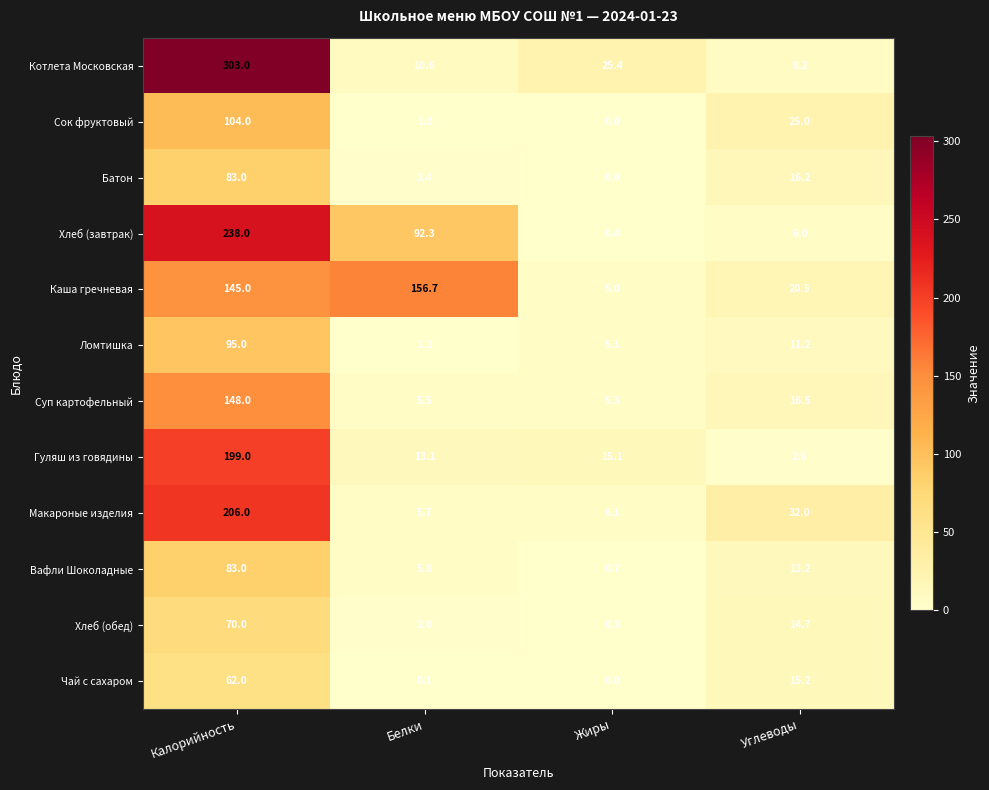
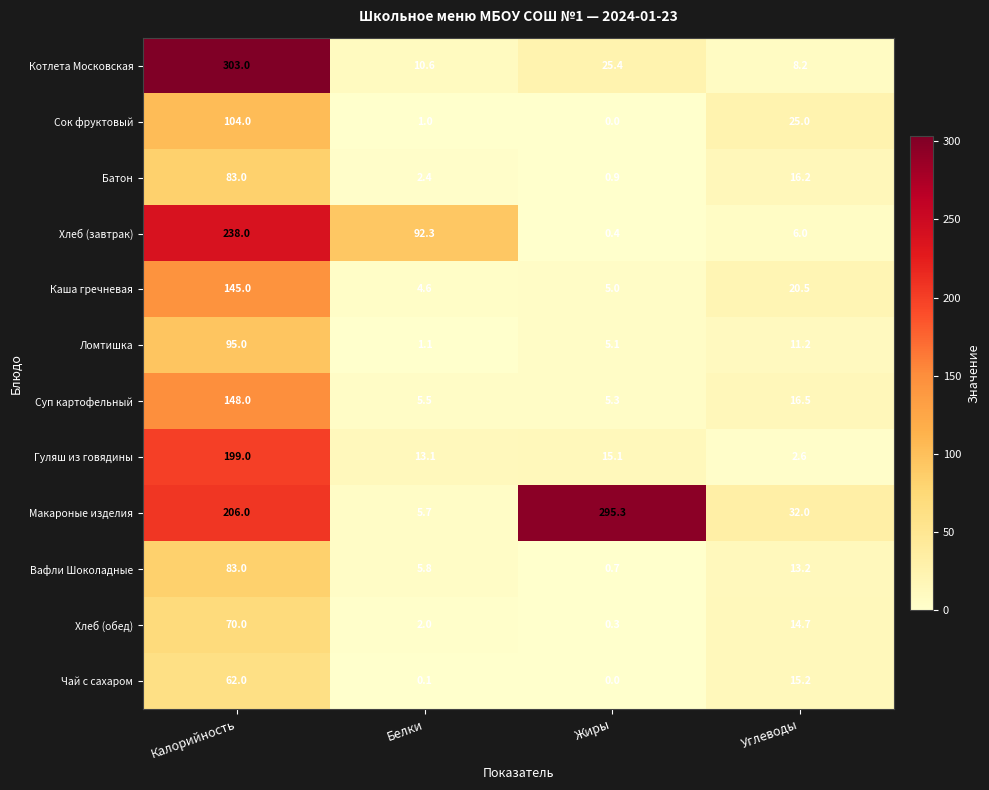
Каша гречневая, Белки: 156.7 -> 4.6
Макароные изделия, Жиры: 6.1 -> 295.3
